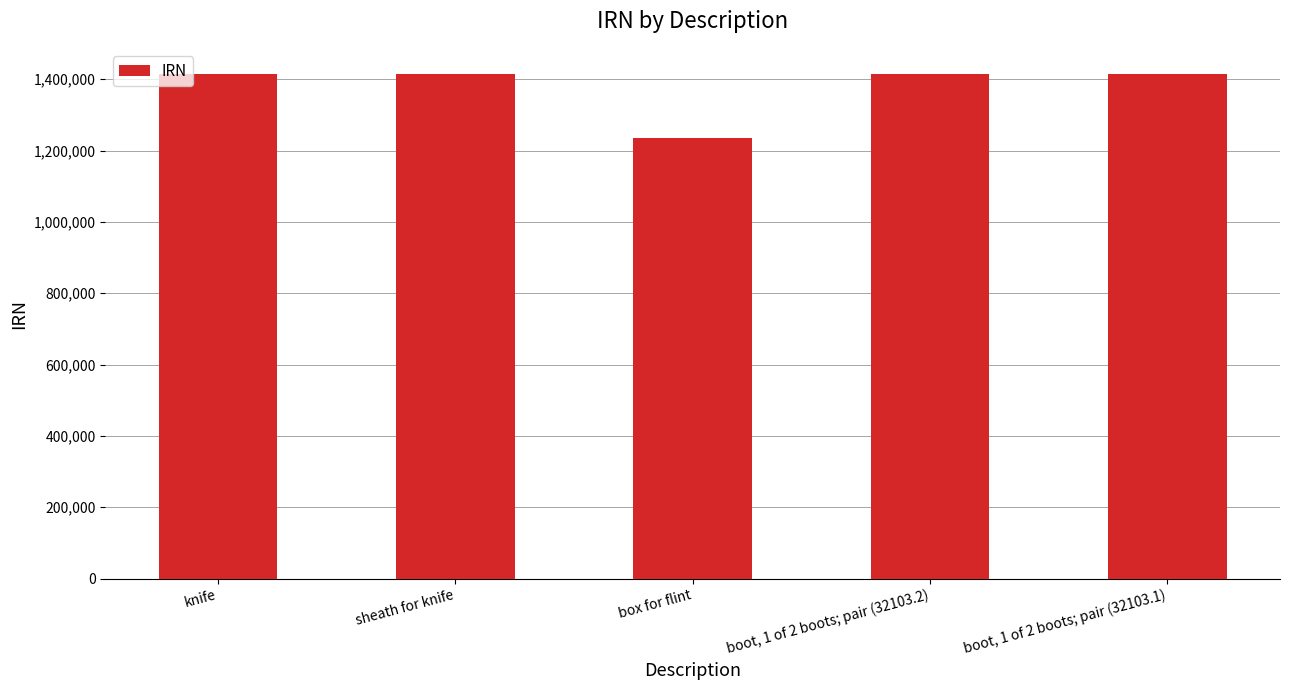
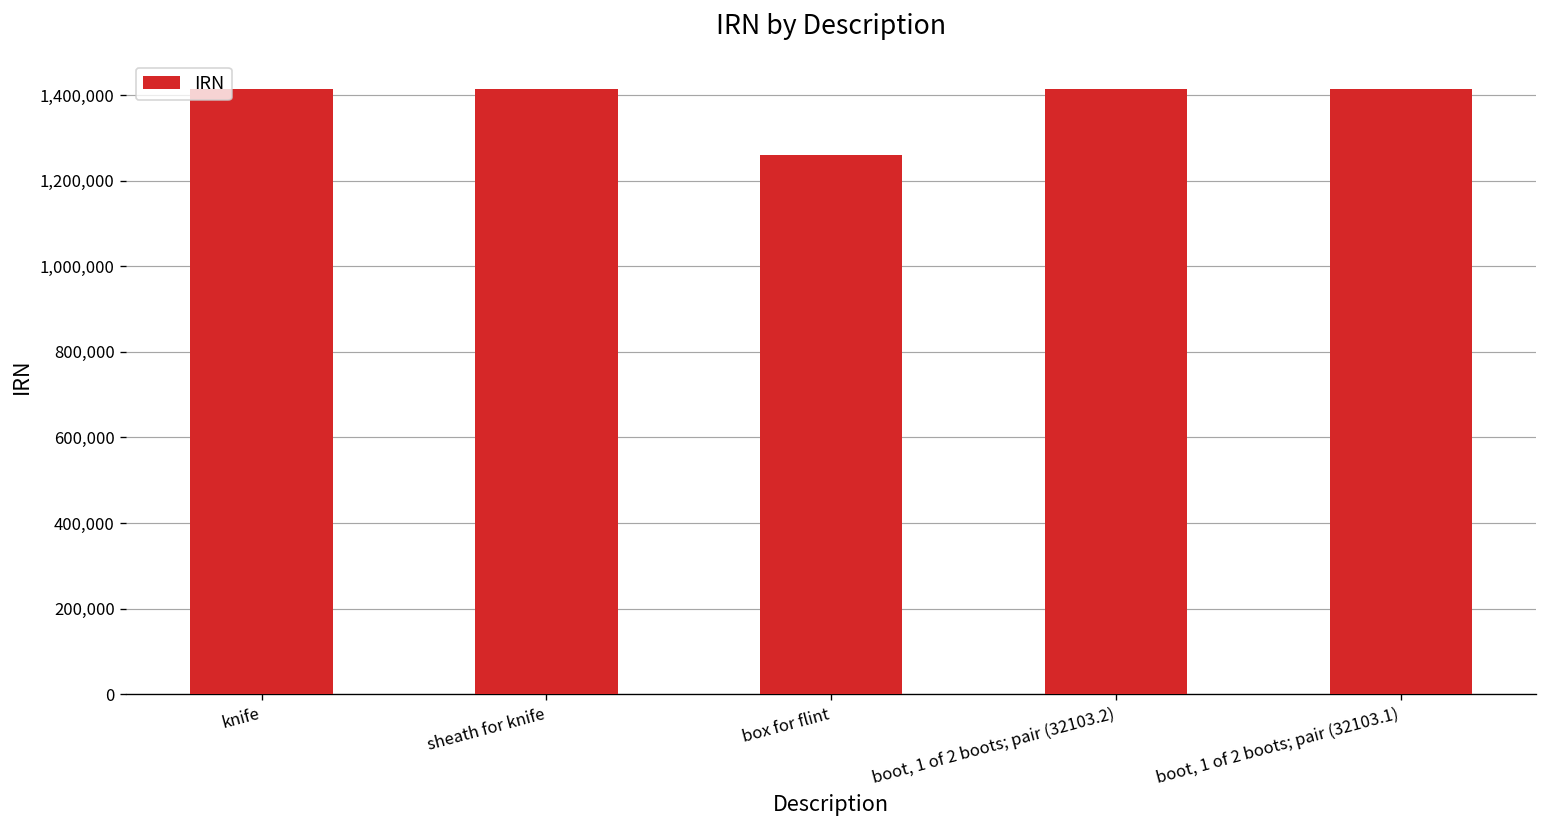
box for flint: 1,230,000 -> 1,260,000
